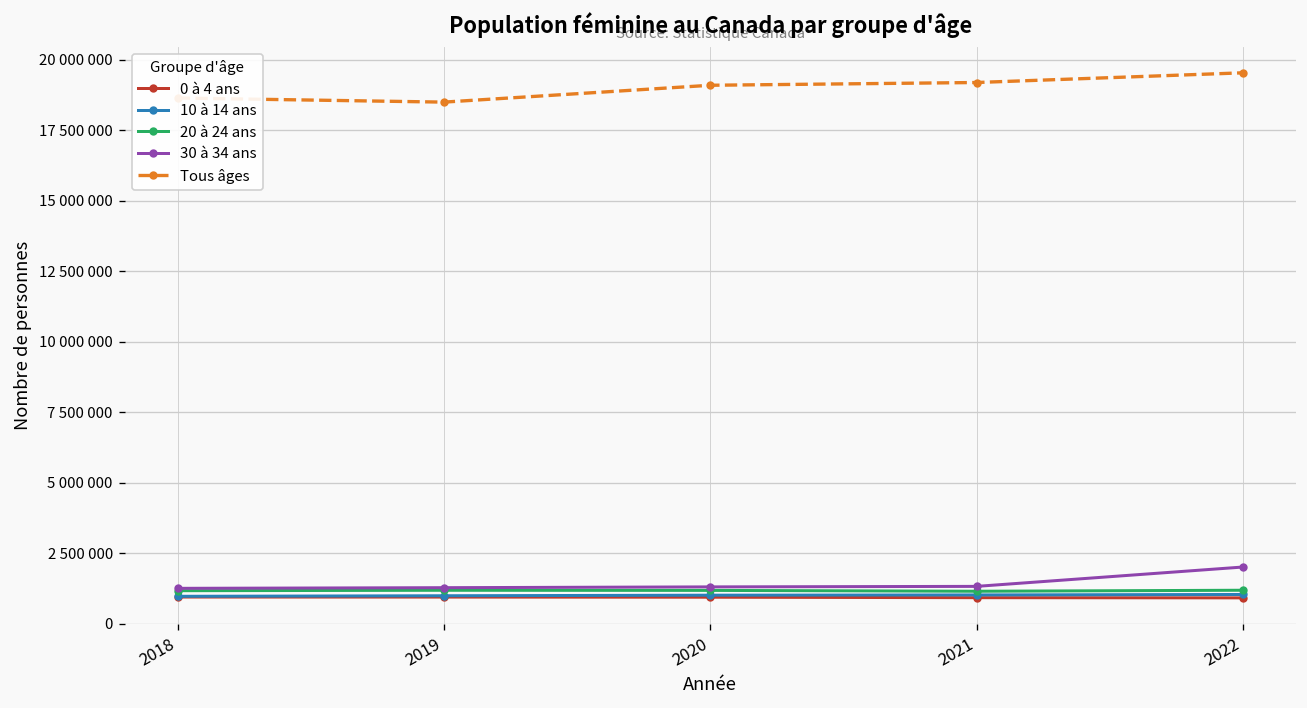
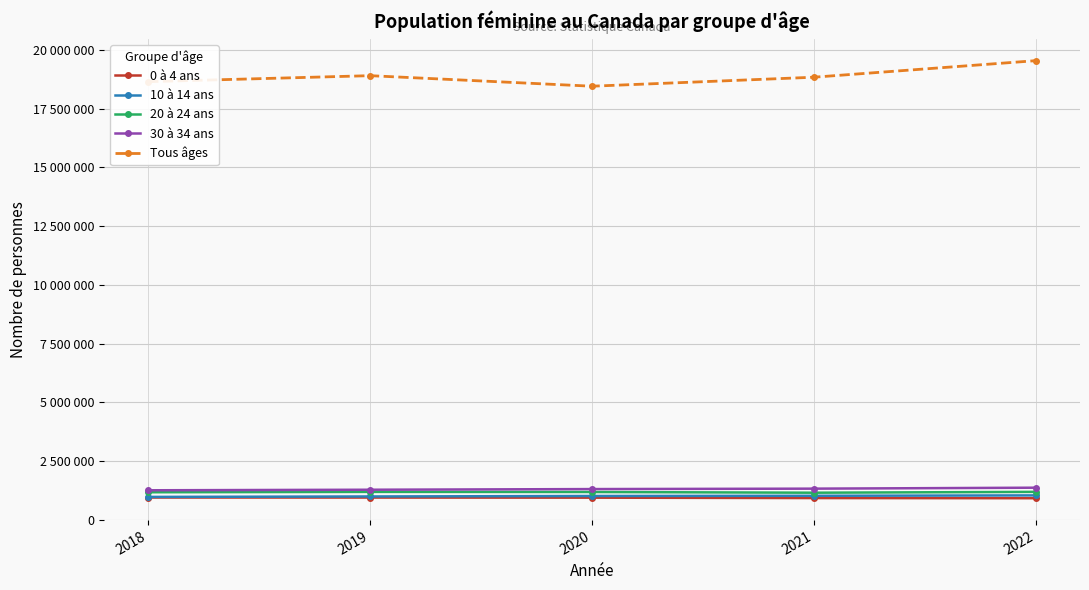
Tous âges, 2019: 18500000 -> 18900000
Tous âges, 2020: 19100000 -> 18500000
Tous âges, 2021: 19200000 -> 18800000
30 à 34 ans, 2022: 2000000 -> 1400000
